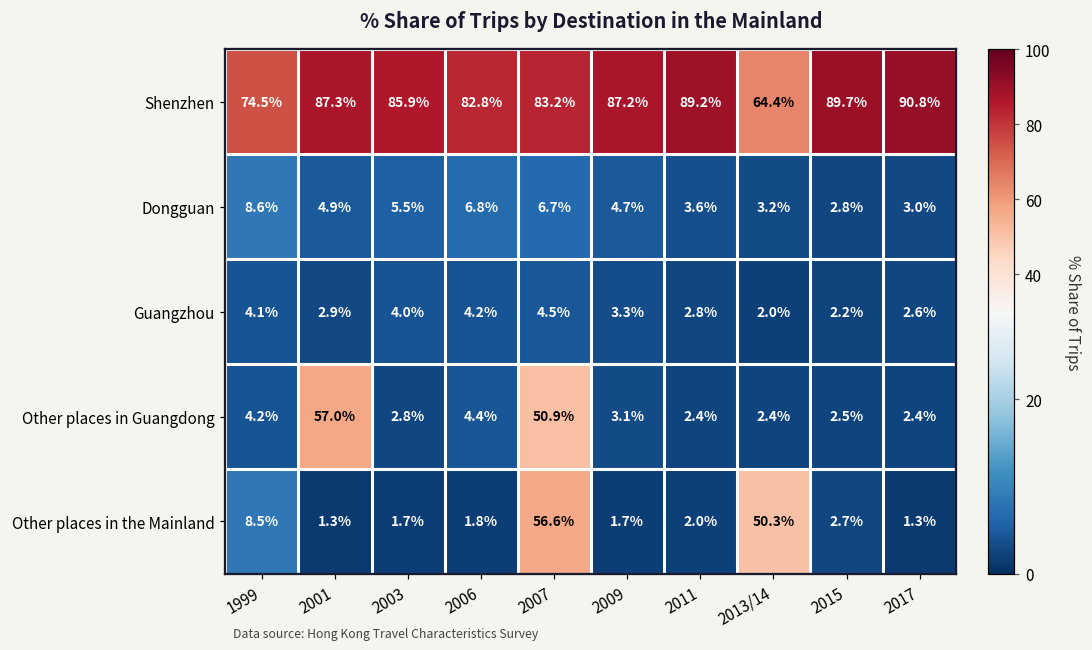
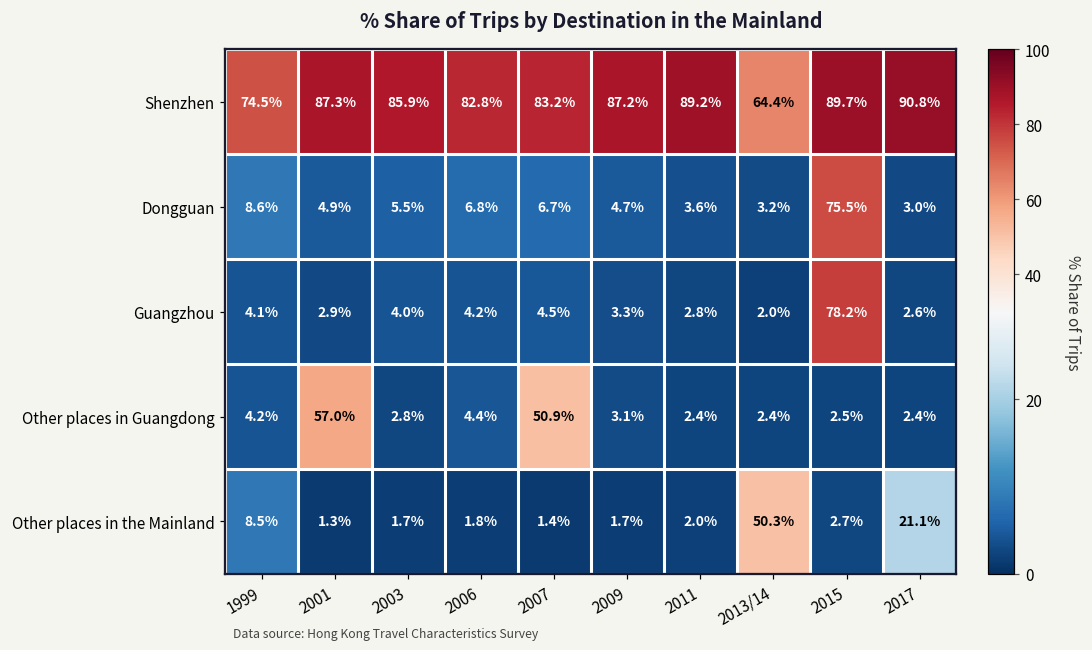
Dongguan, 2015: 2.8% -> 75.5%
Guangzhou, 2015: 2.2% -> 78.2%
Other places in the Mainland, 2007: 56.6% -> 1.4%
Other places in the Mainland, 2017: 1.3% -> 21.1%
